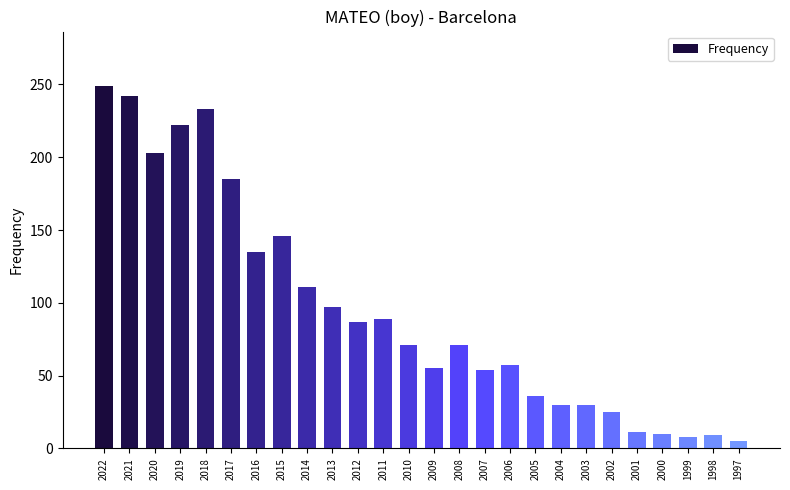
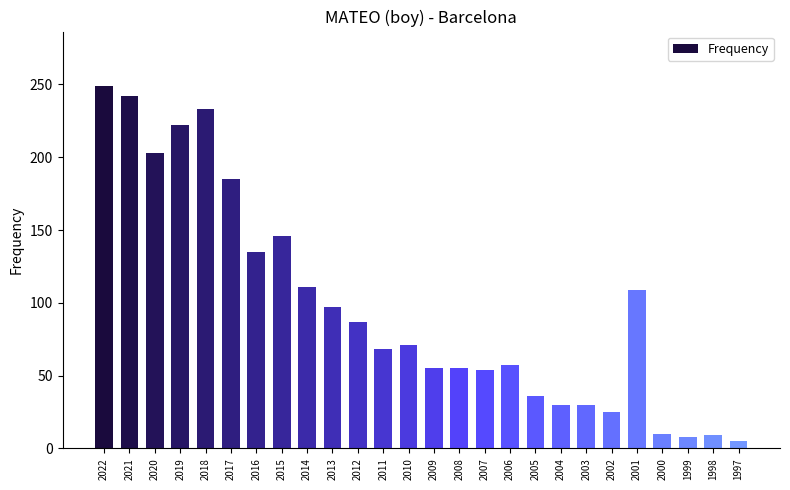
2011: 89 -> 68
2008: 71 -> 55
2001: 11 -> 109
